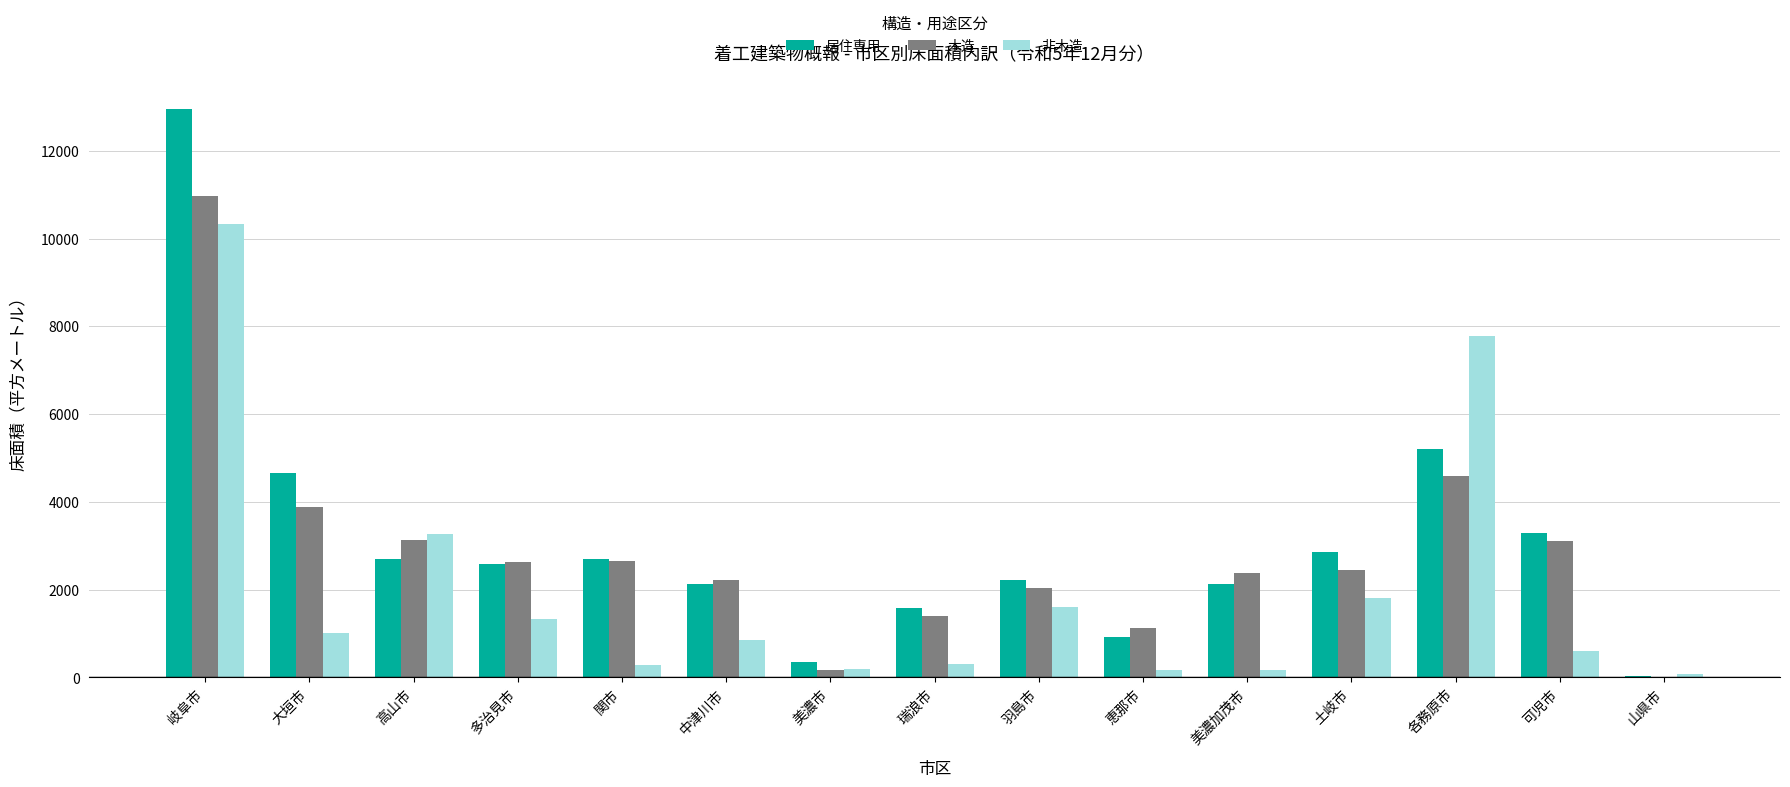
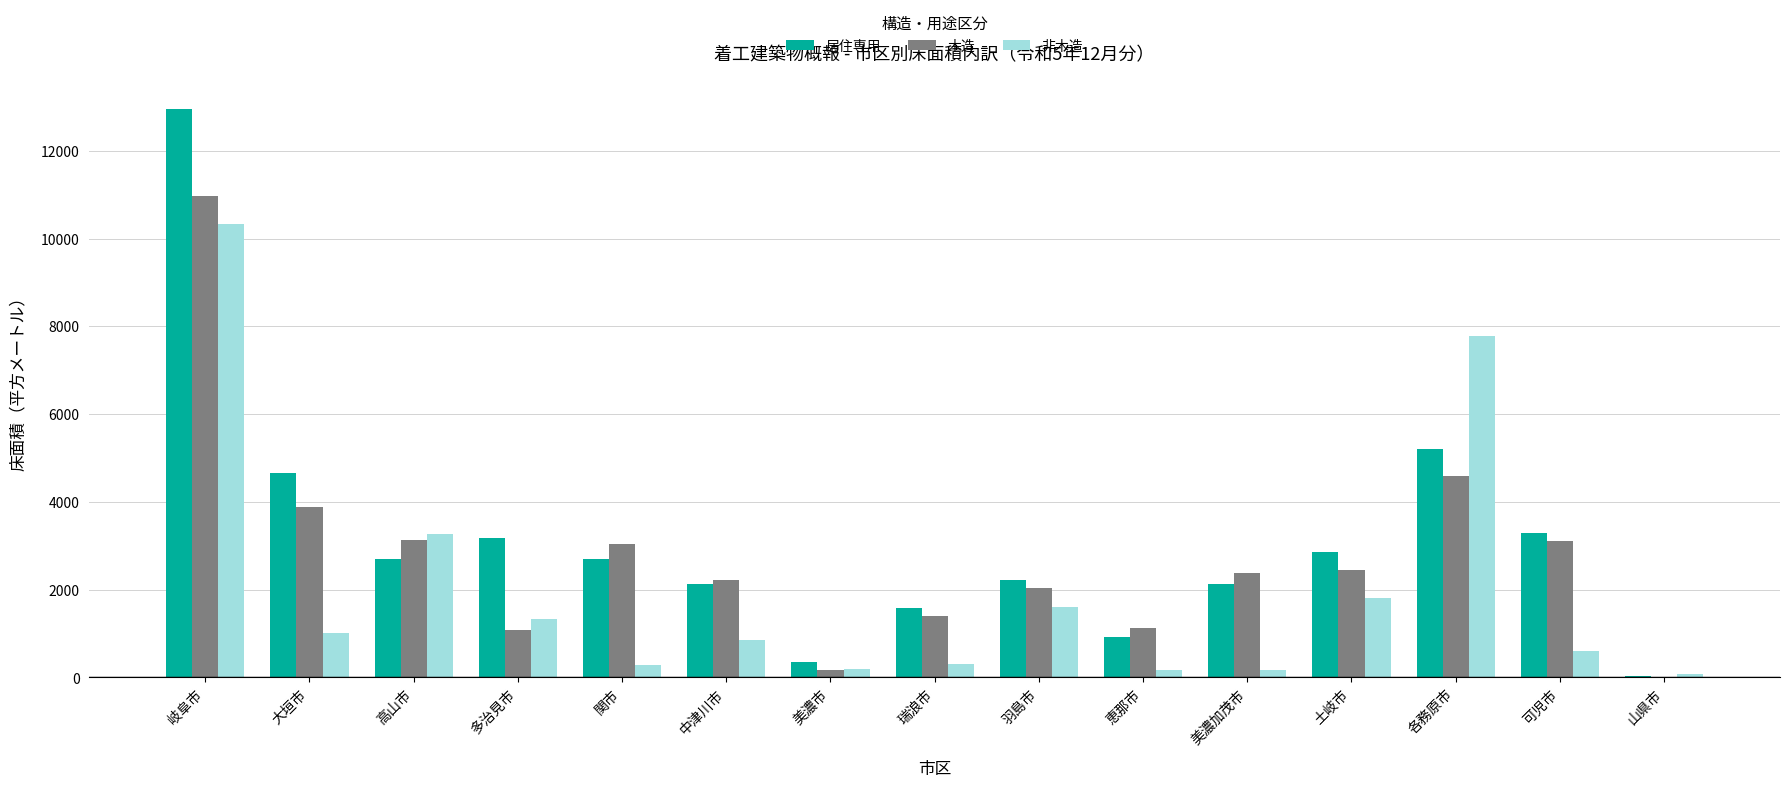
居住専用, 多治見市: 2600 -> 3200
木造, 多治見市: 2600 -> 1100
木造, 関市: 2600 -> 3000
